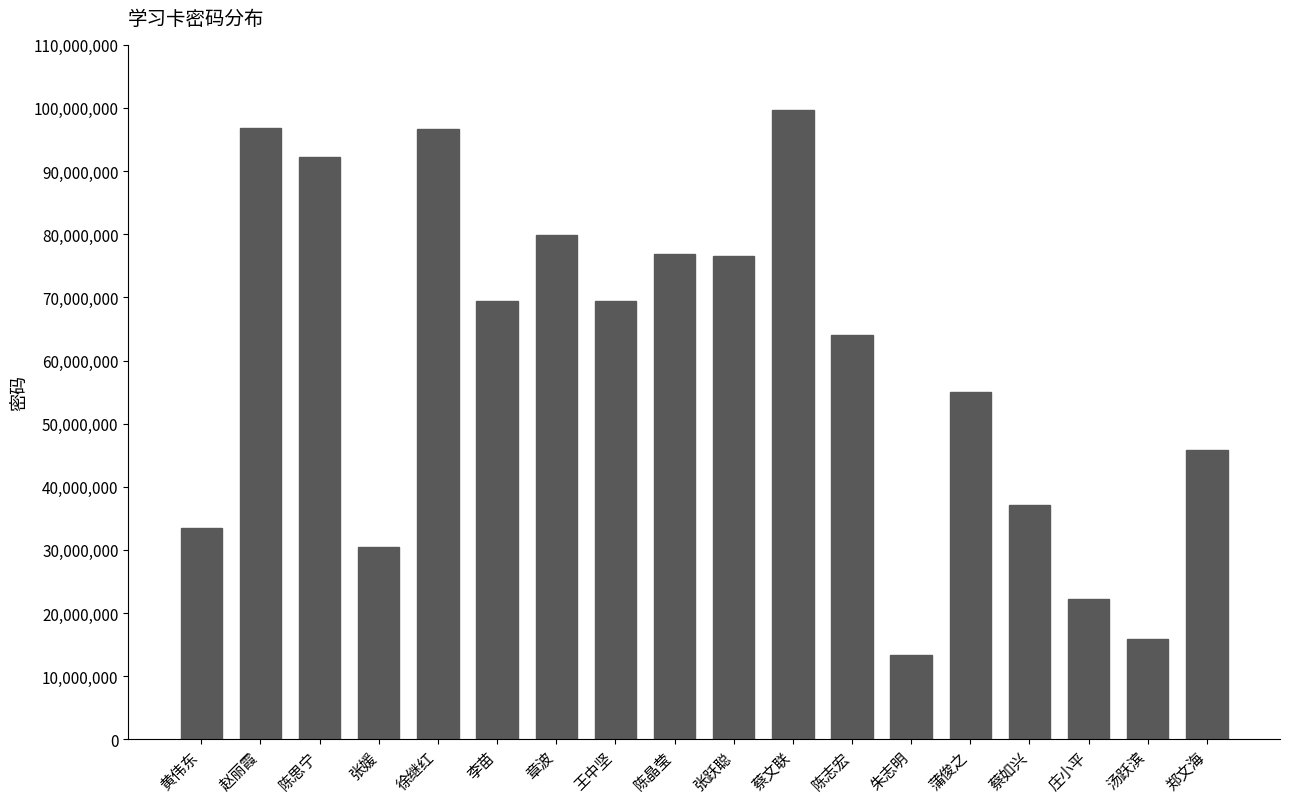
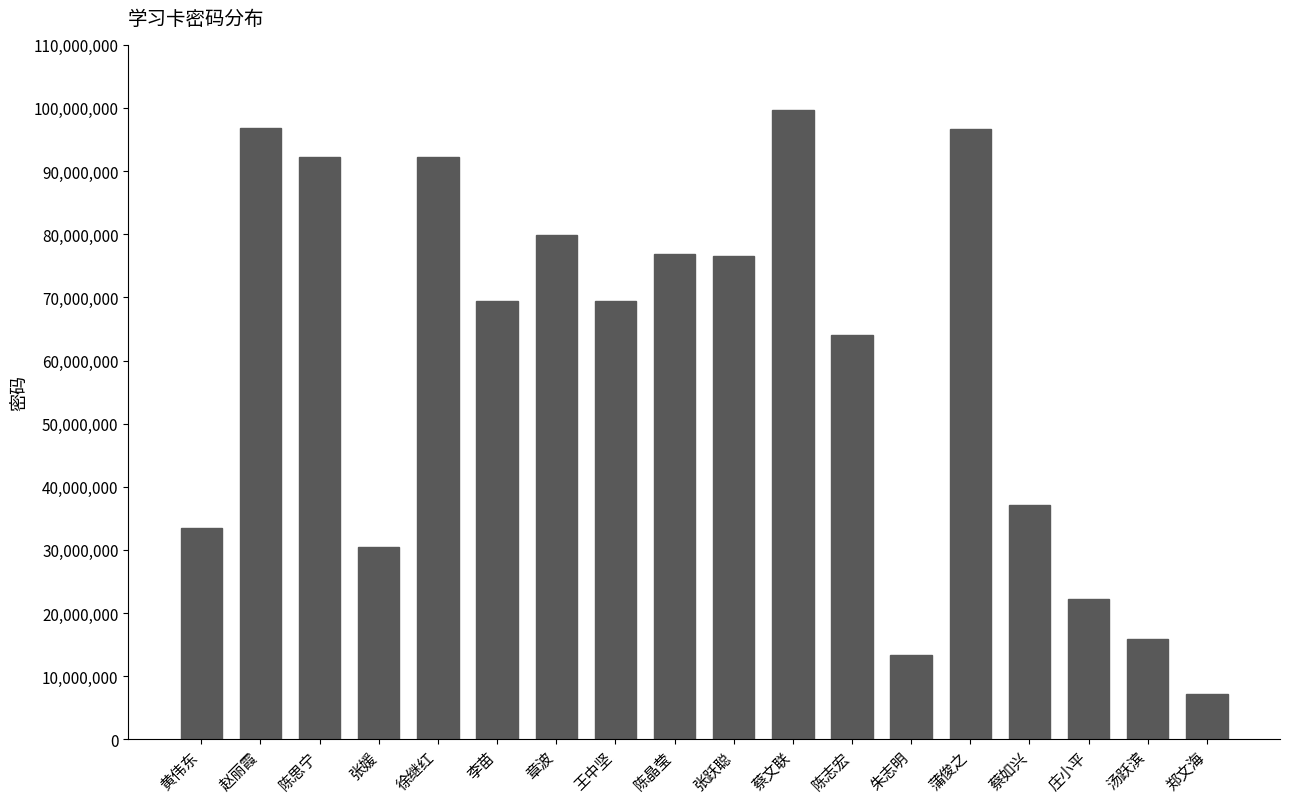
徐继红: 97,000,000 -> 92,000,000
蒲俊之: 55,000,000 -> 97,000,000
郑文海: 46,000,000 -> 7,000,000
